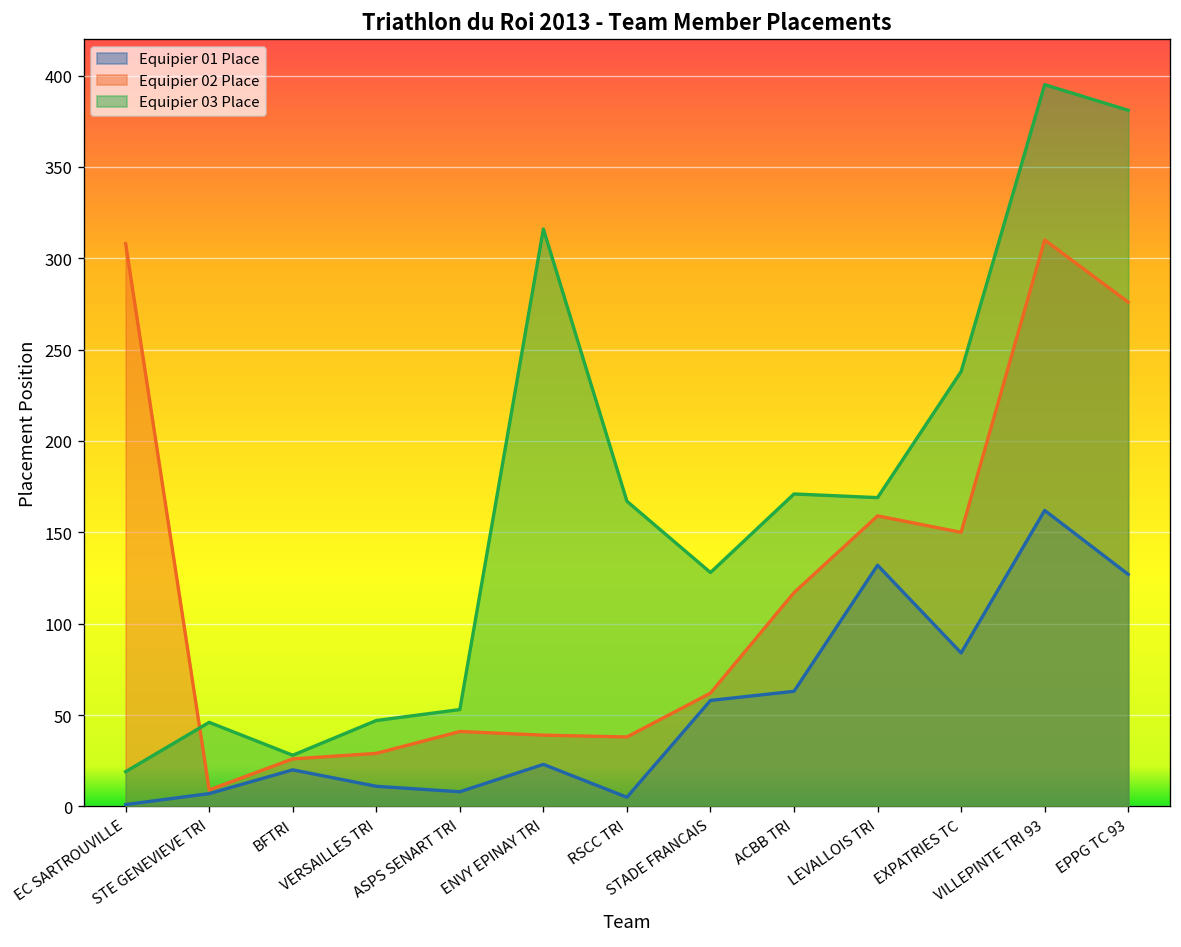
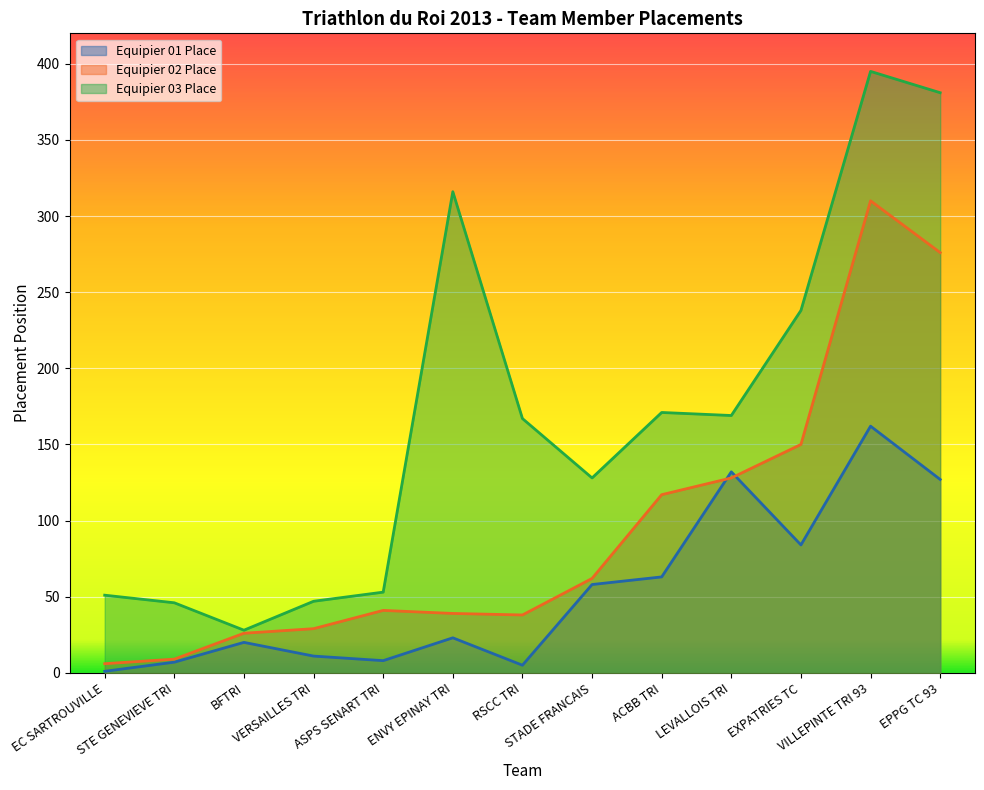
Equipier 02 Place, EC SARTROUVILLE: 308 -> 6
Equipier 03 Place, EC SARTROUVILLE: 19 -> 51
Equipier 02 Place, LEVALLOIS TRI: 159 -> 128
